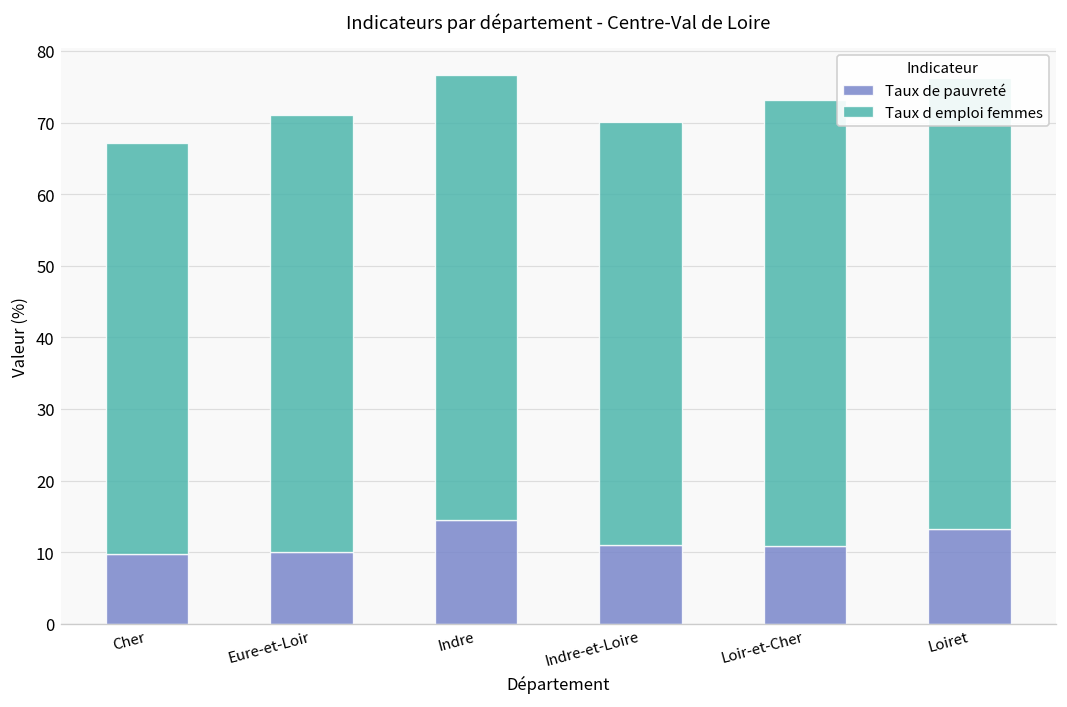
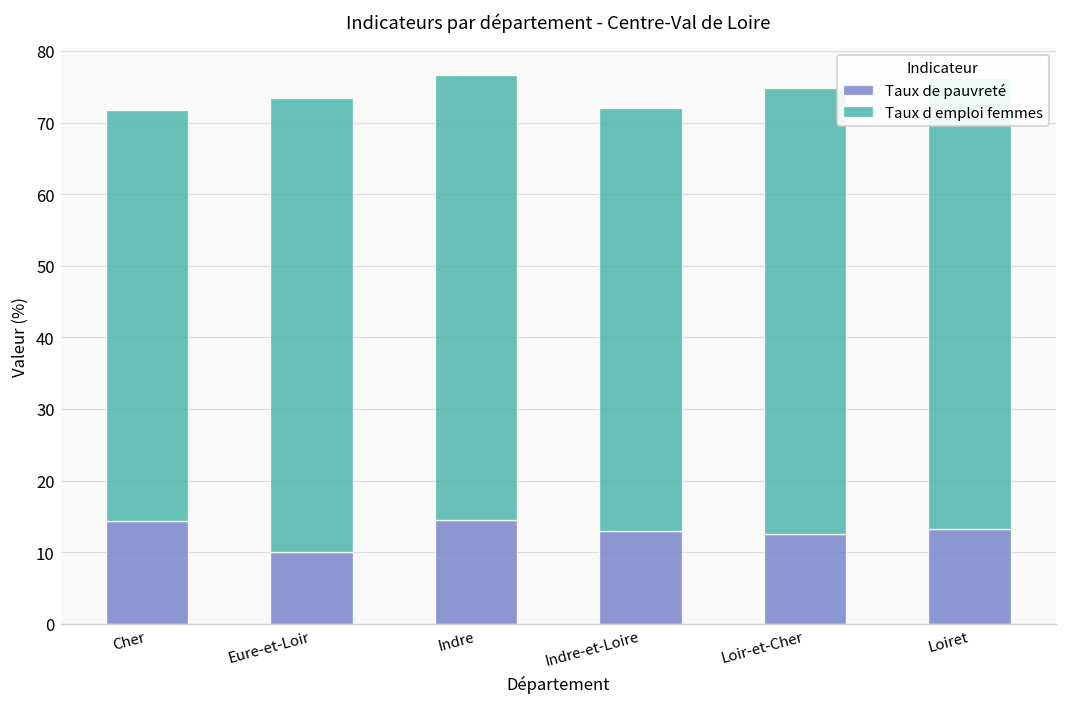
Taux de pauvreté, Cher: 10 -> 14
Taux d emploi femmes, Eure-et-Loir: 61 -> 64
Taux de pauvreté, Indre-et-Loire: 11 -> 13
Taux de pauvreté, Loir-et-Cher: 11 -> 13
